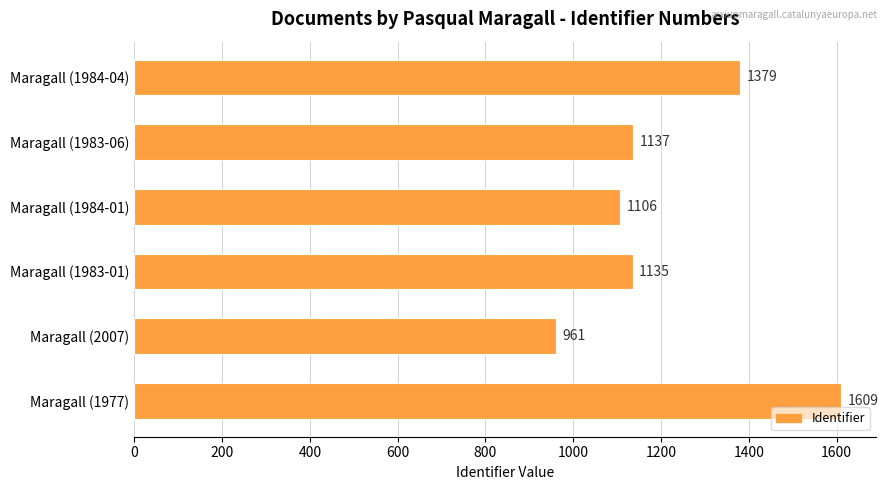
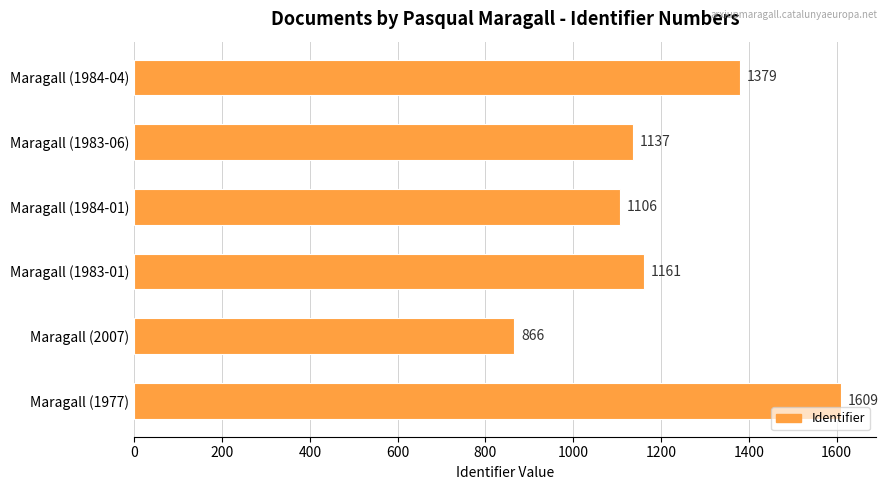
Maragall (1983-01): 1135 -> 1161
Maragall (2007): 961 -> 866
